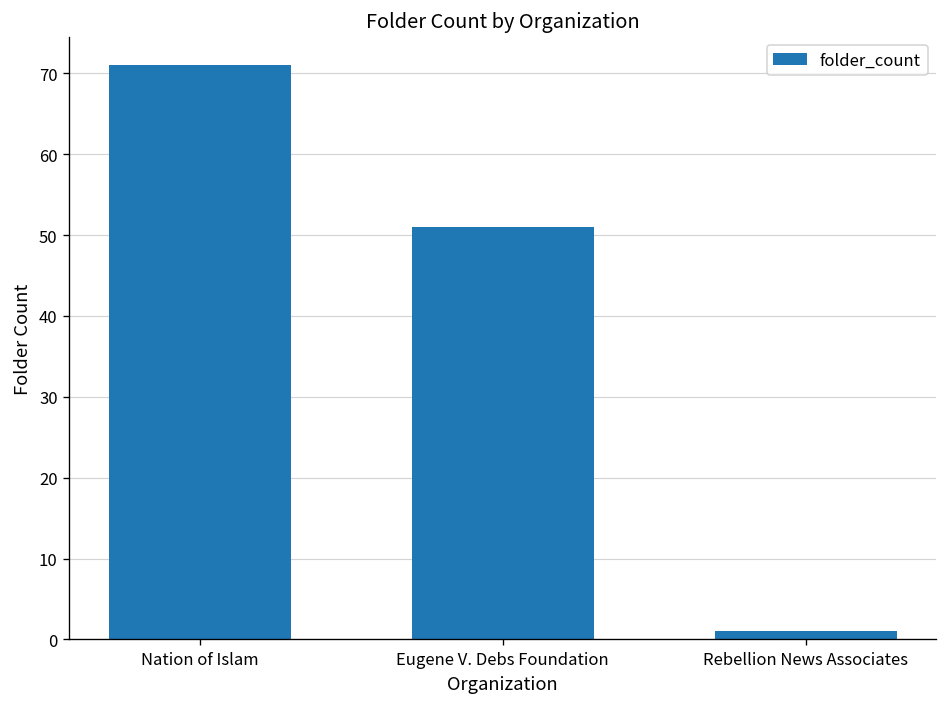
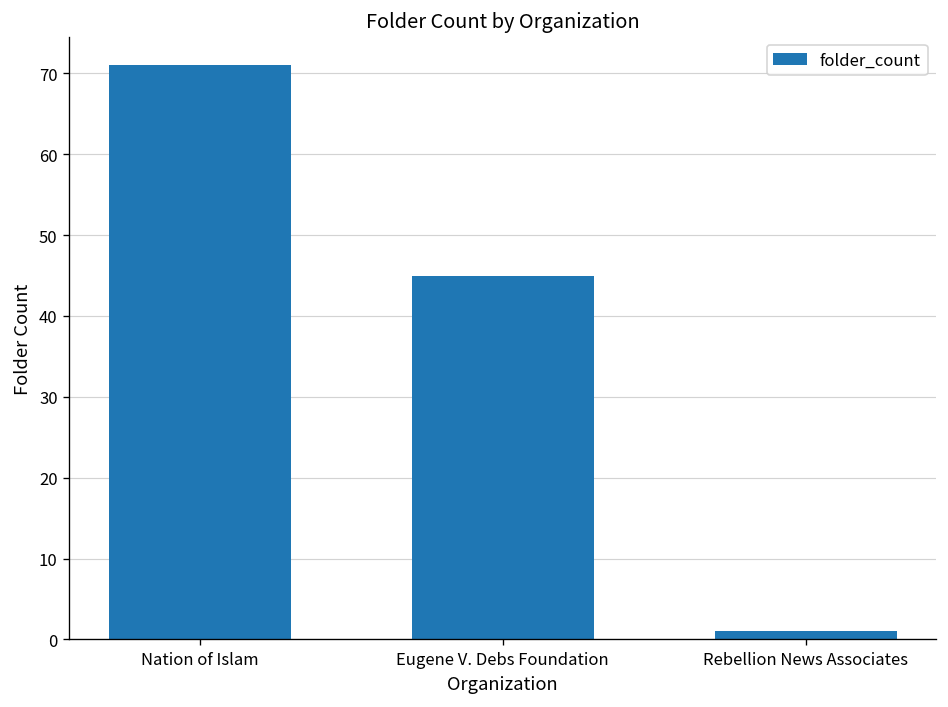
Eugene V. Debs Foundation: 51 -> 45
